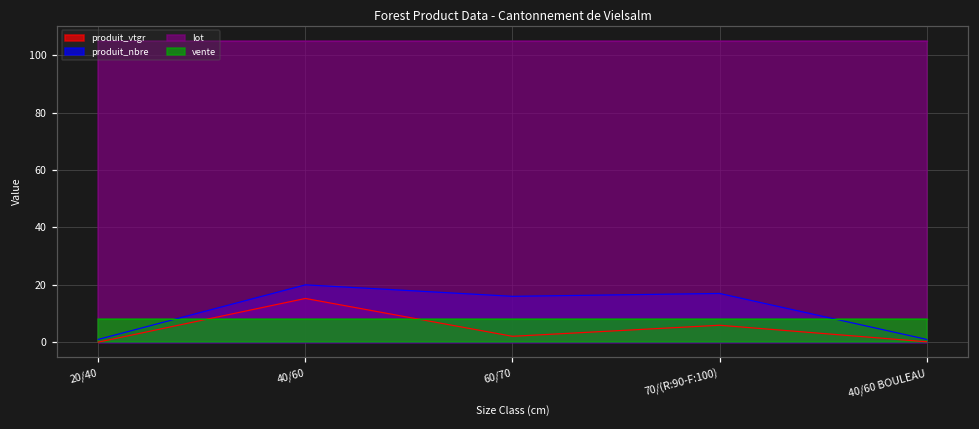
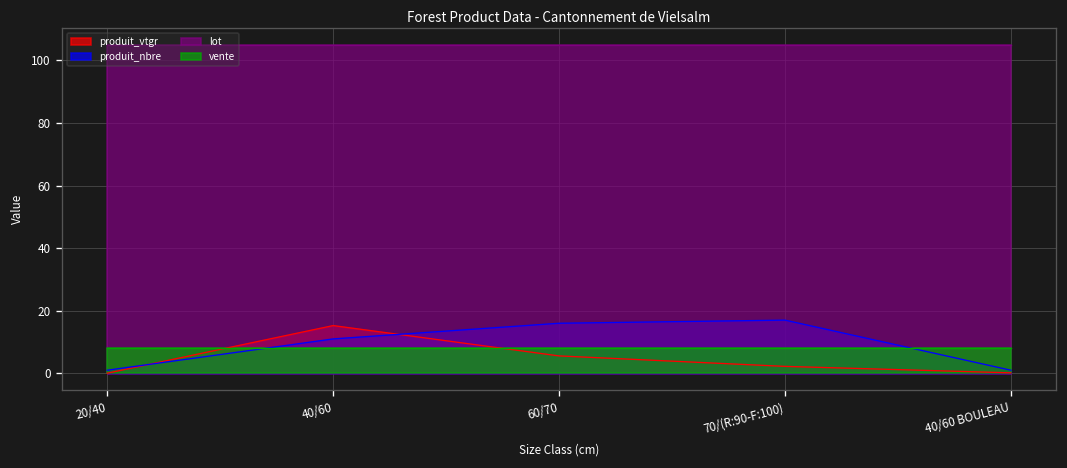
produit_nbre, 40/60: 20 -> 11
produit_vtgr, 60/70: 2 -> 6
produit_vtgr, 70/(R:90-F:100): 6 -> 2
